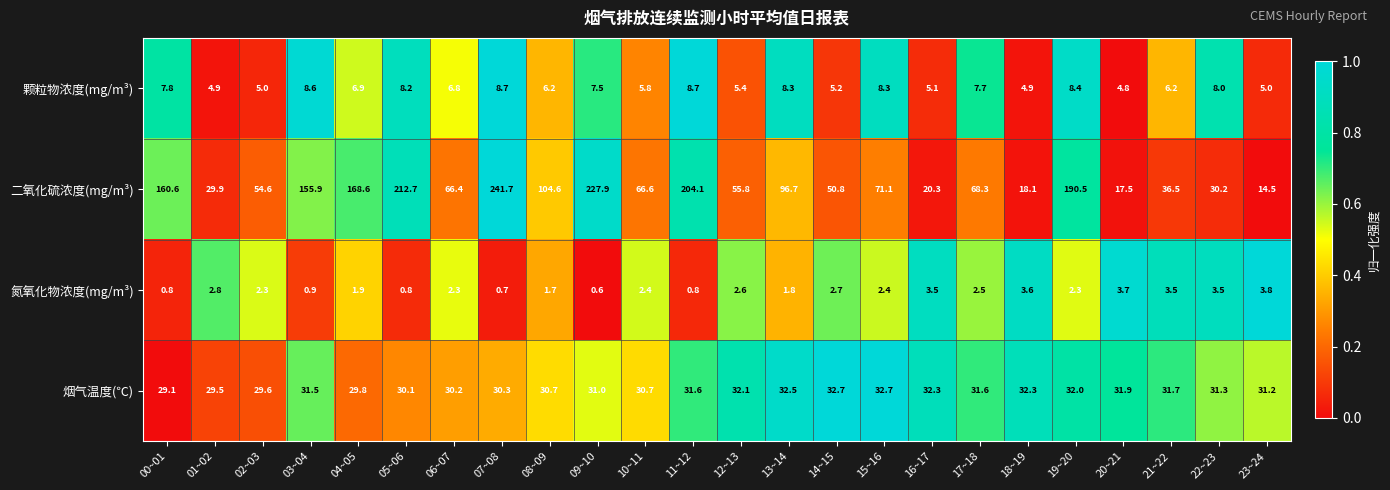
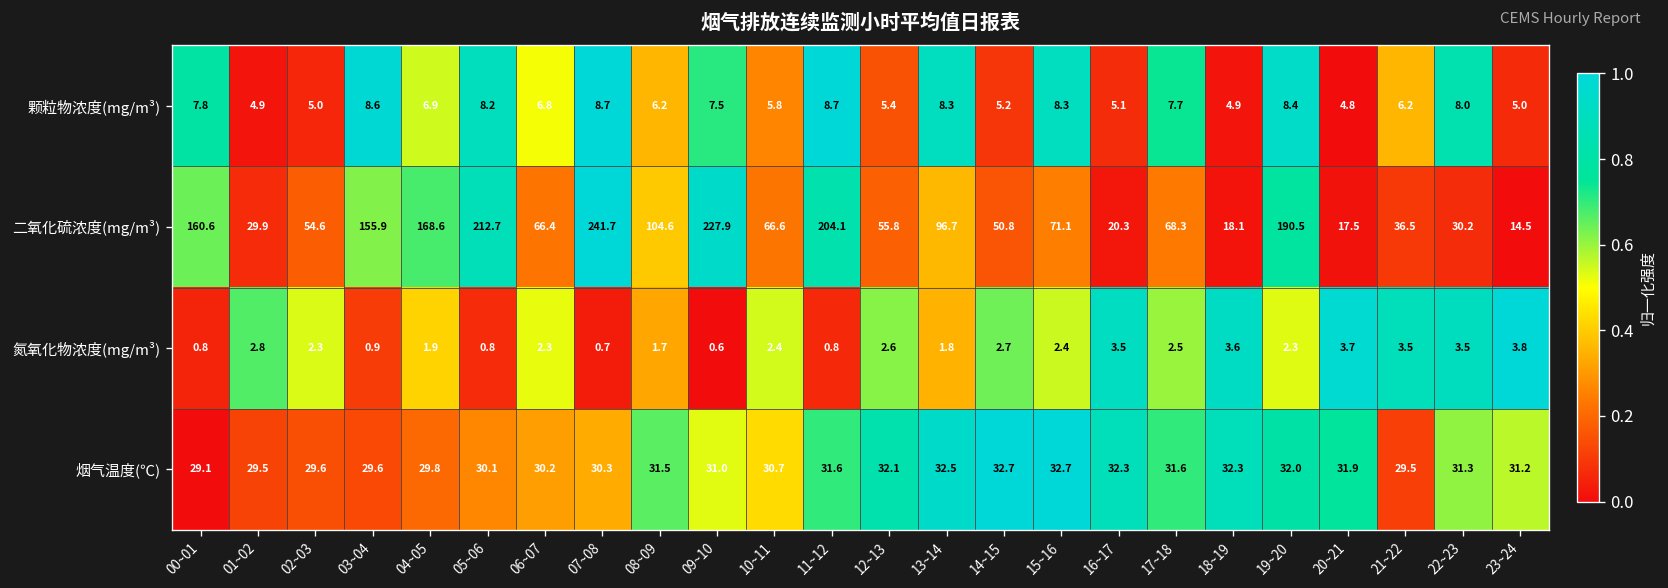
烟气温度(℃), 03~04: 31.5 -> 29.6
烟气温度(℃), 08~09: 30.7 -> 31.5
烟气温度(℃), 21~22: 31.7 -> 29.5
